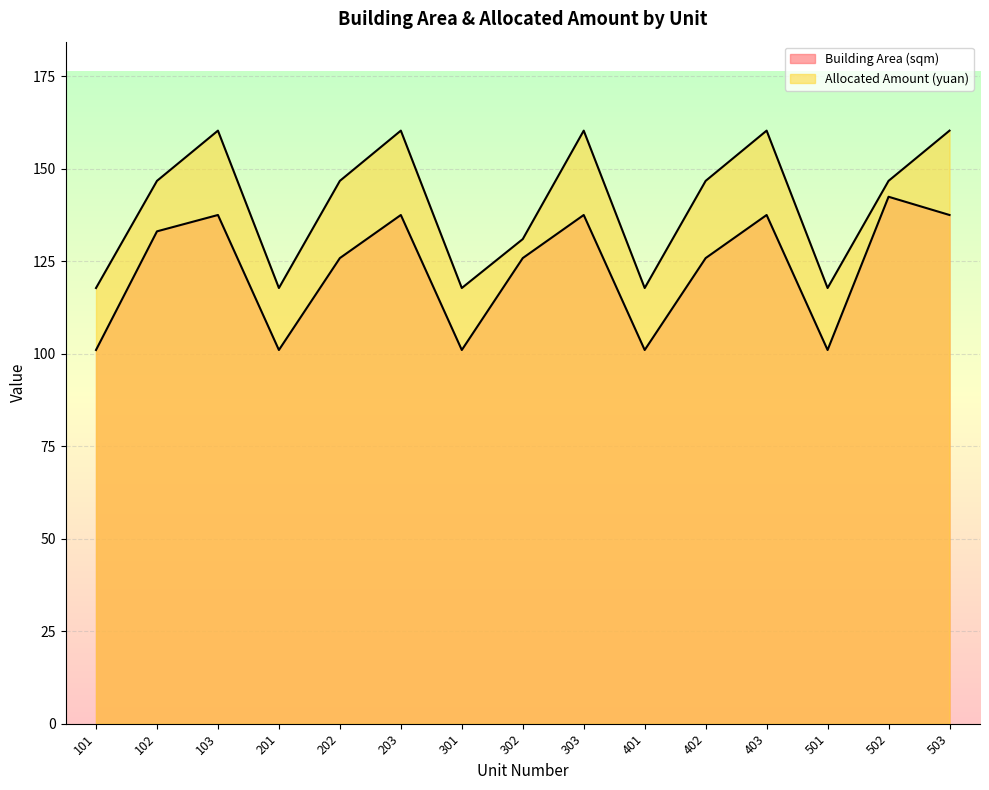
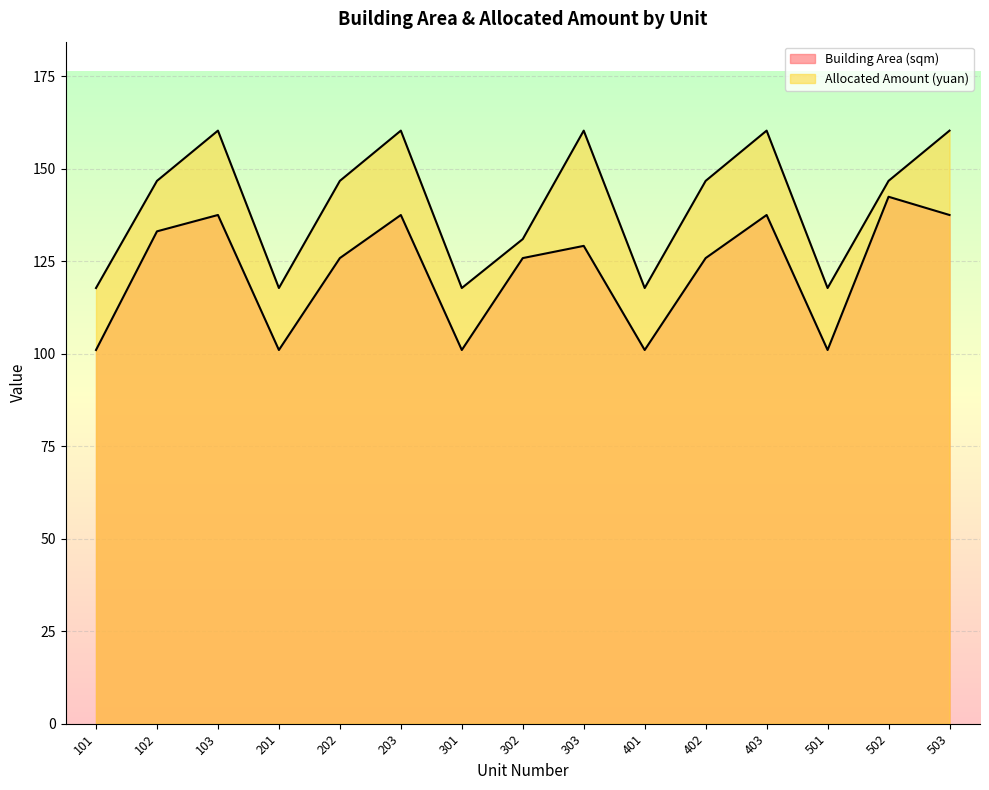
Building Area (sqm), 303: 138 -> 129
